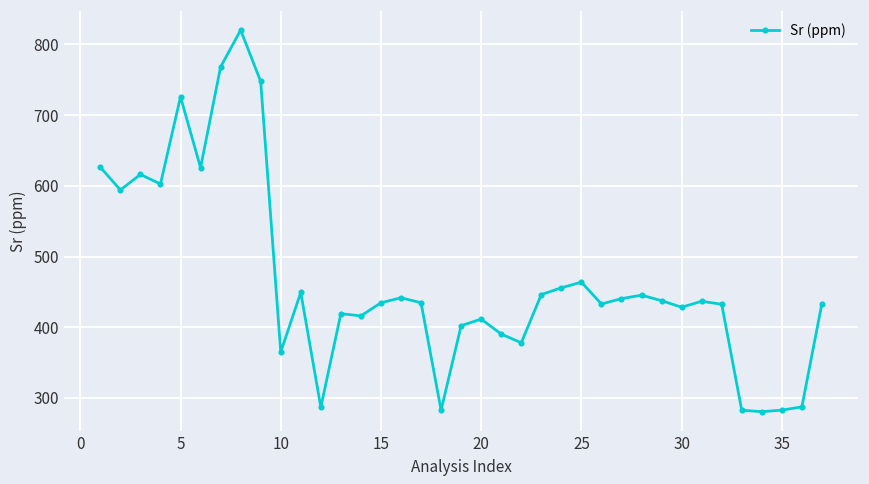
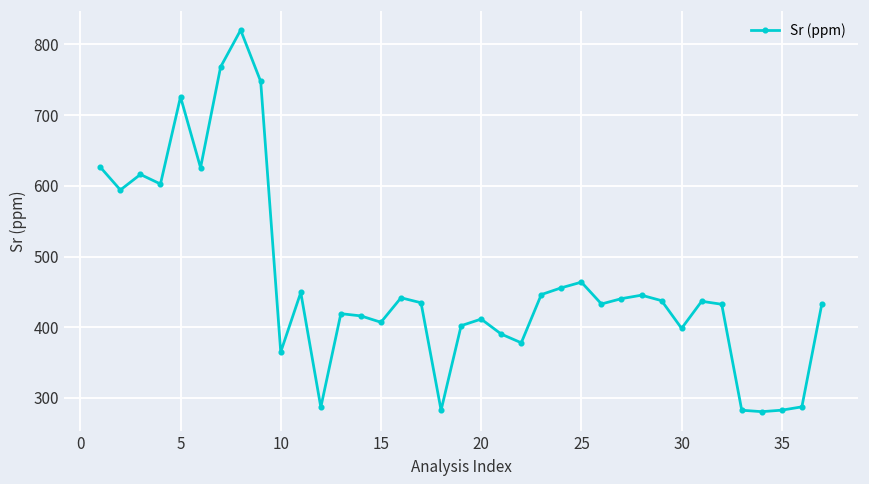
15: 430 -> 410
30: 430 -> 400
